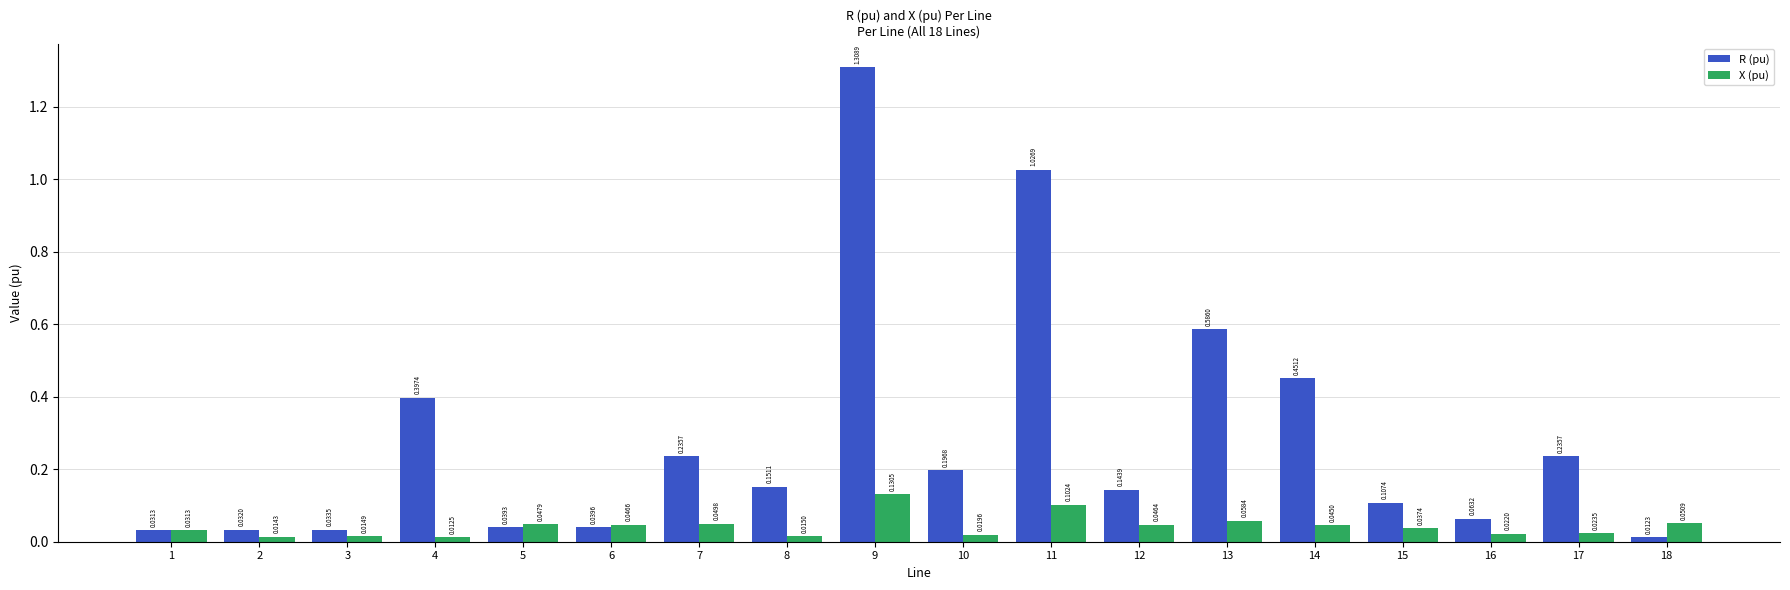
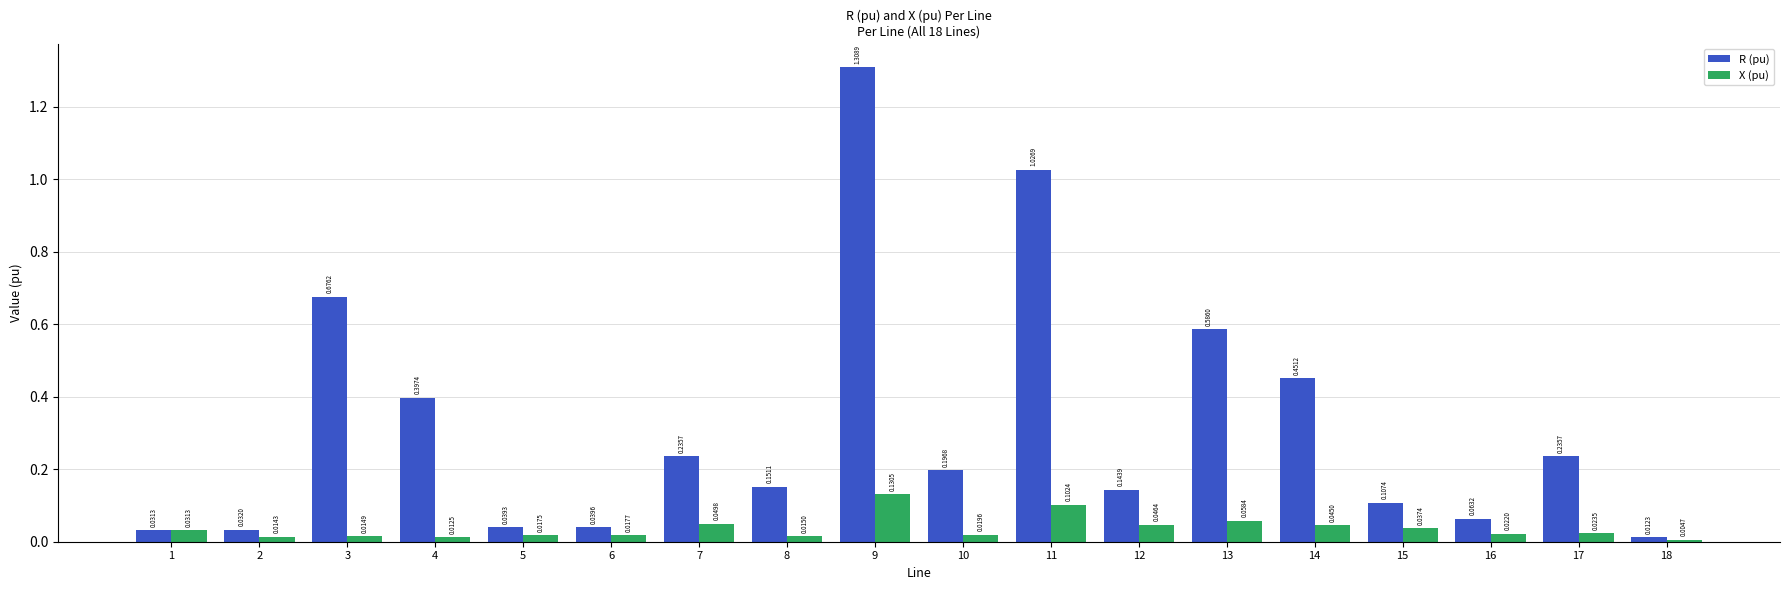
R (pu), 3: 0.0335 -> 0.6762
X (pu), 5: 0.0479 -> 0.0175
X (pu), 6: 0.0466 -> 0.0177
X (pu), 18: 0.0509 -> 0.0047
